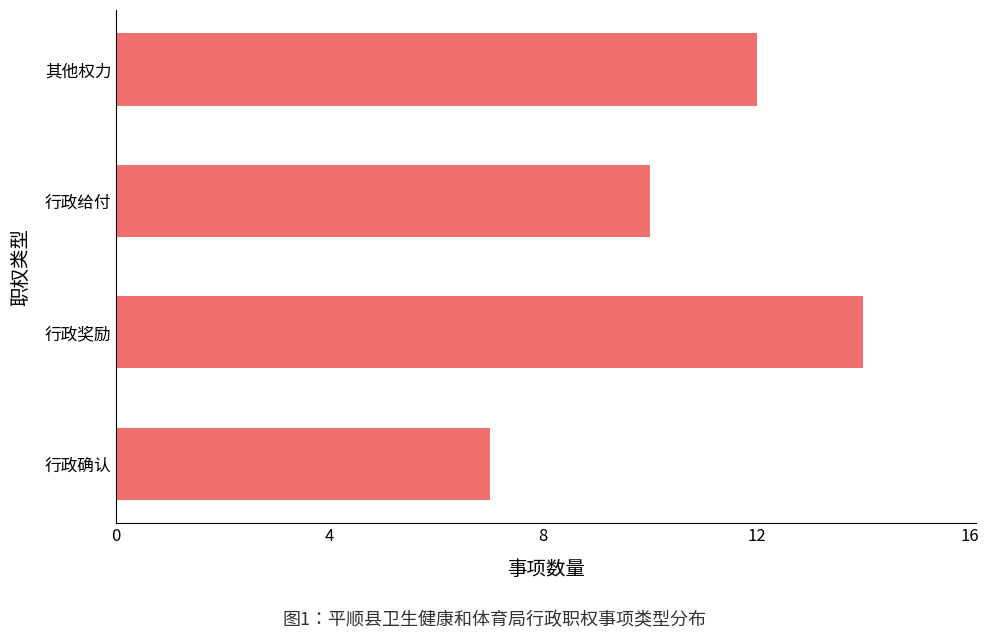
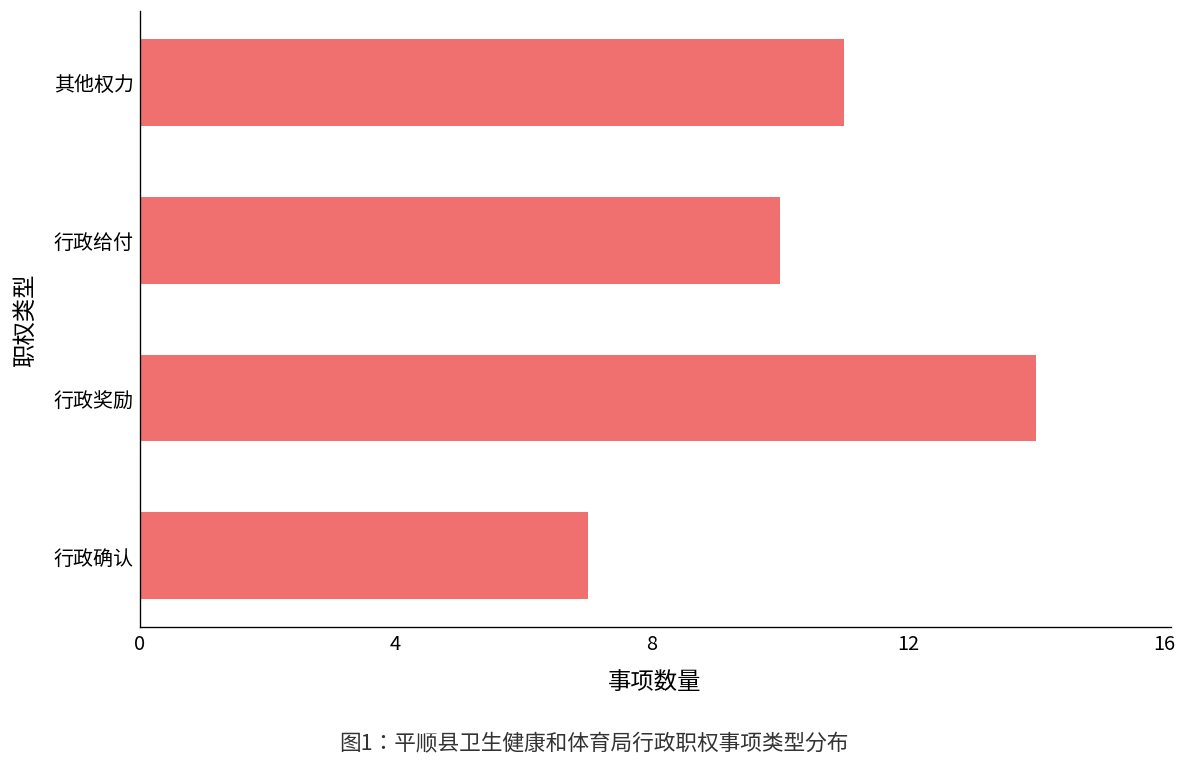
其他权力: 12 -> 11
